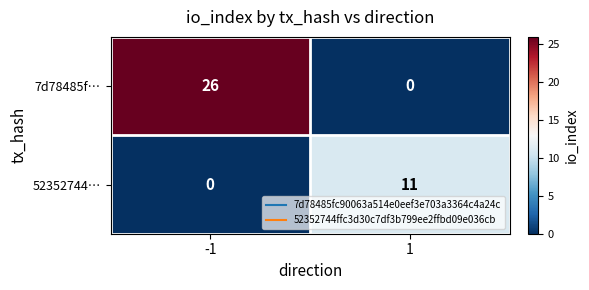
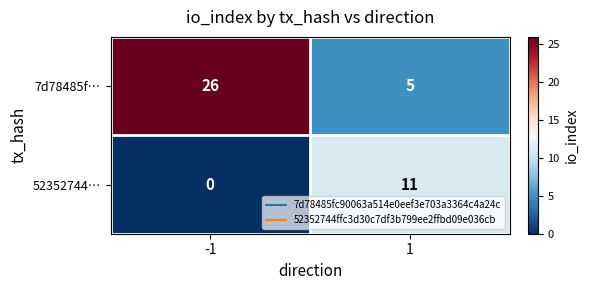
7d78485f…, 1: 0 -> 5
